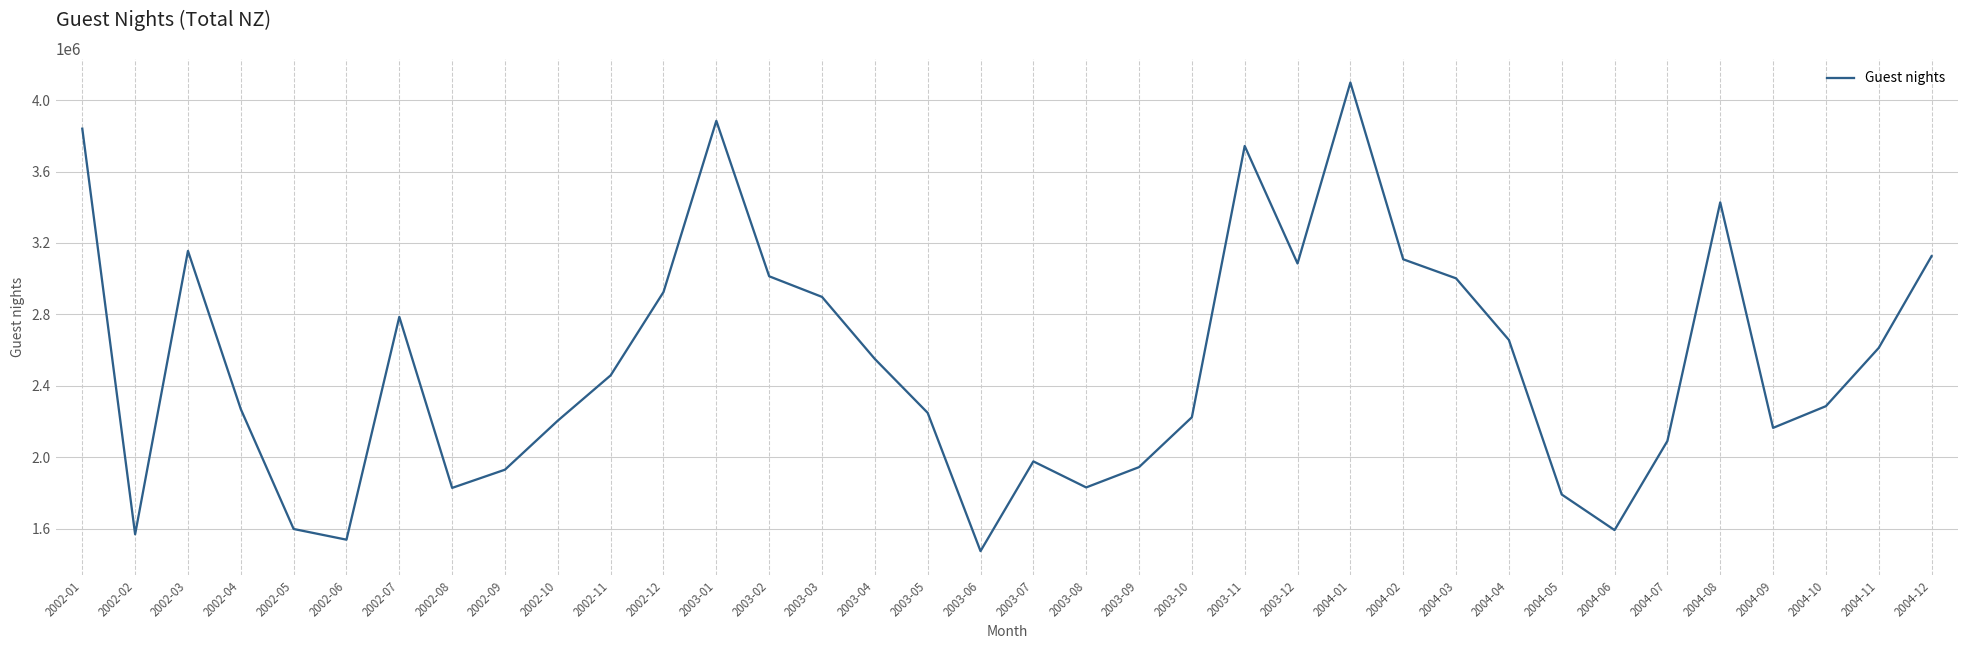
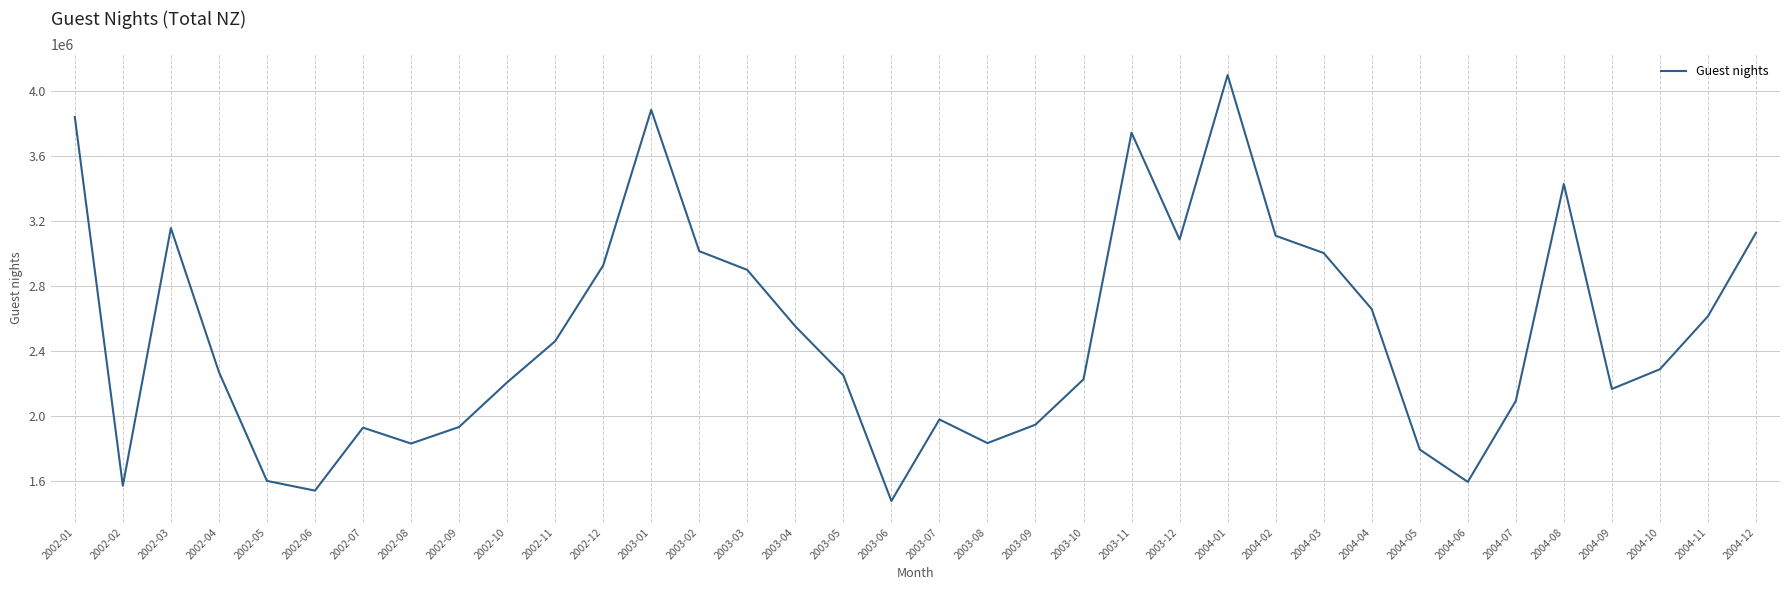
2002-07: 2790000 -> 1930000
